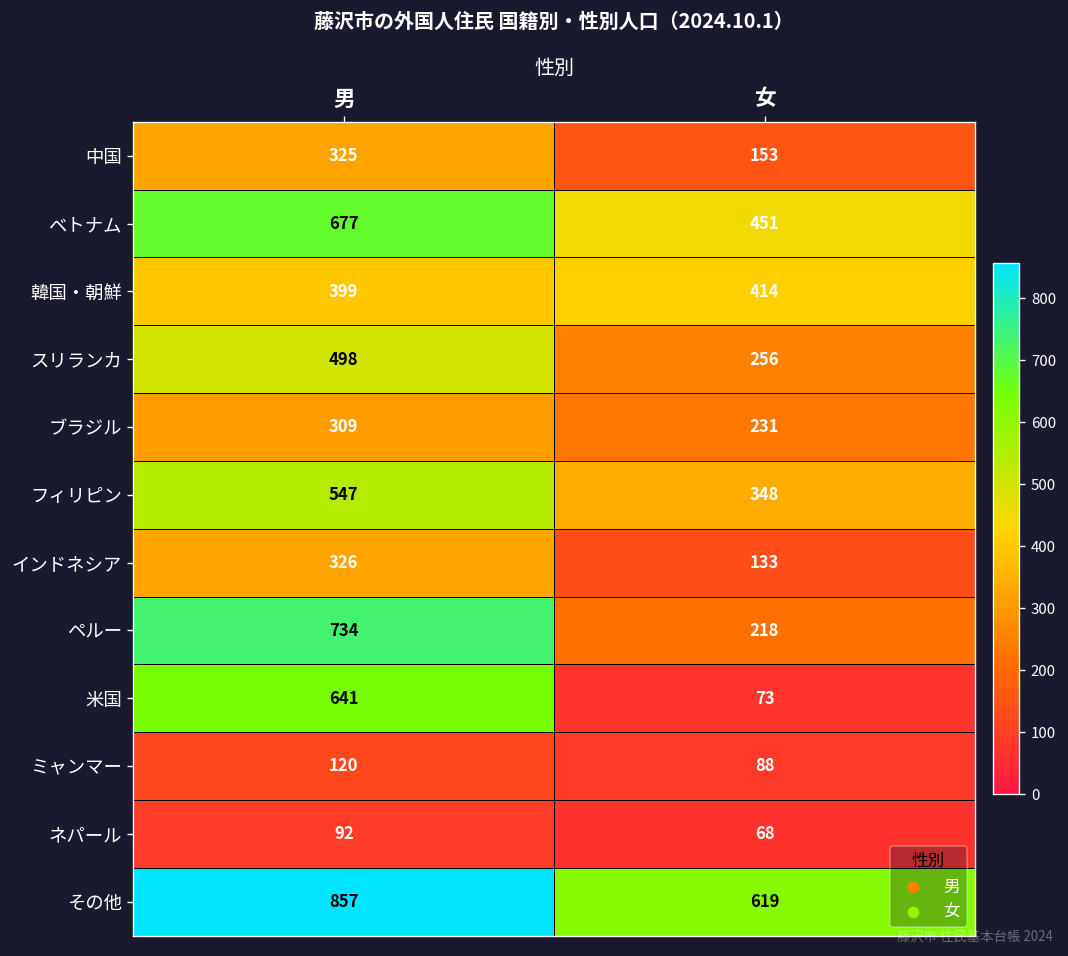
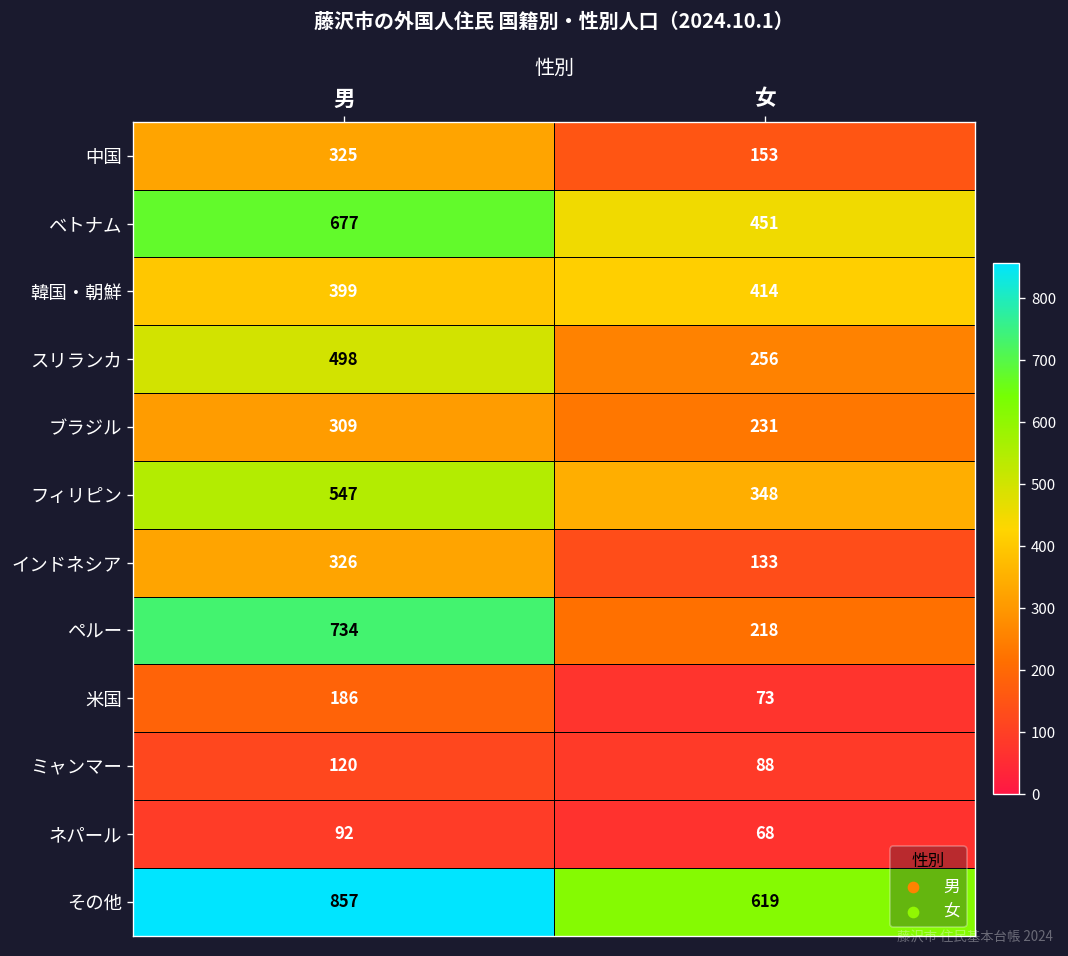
米国, 男: 641 -> 186
